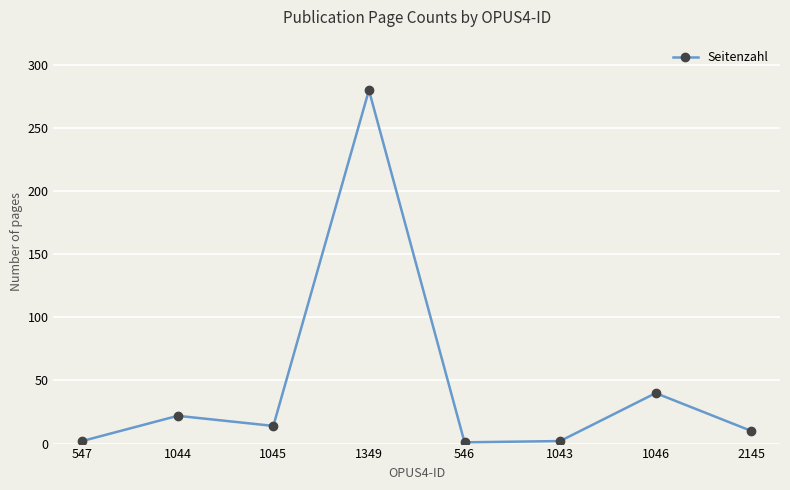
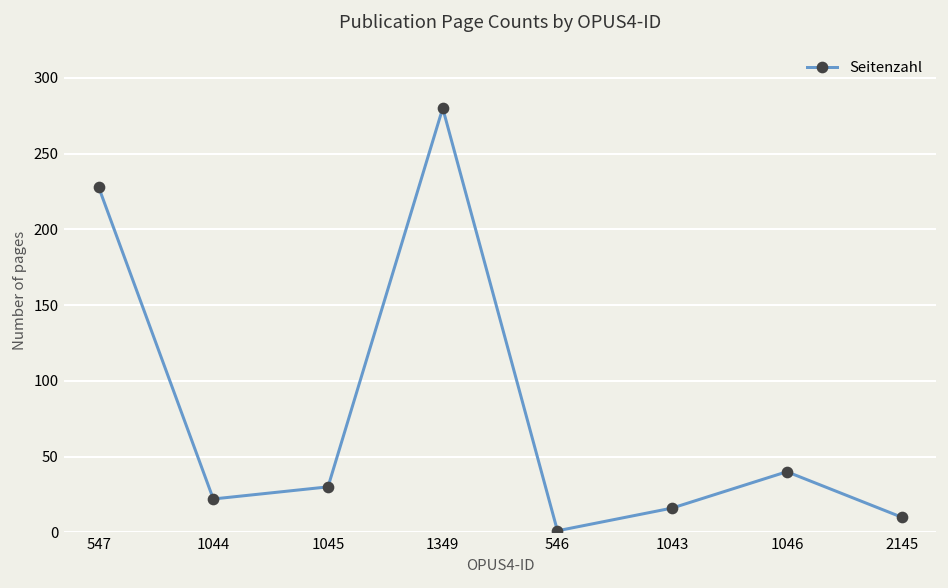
547: 2 -> 228
1045: 14 -> 30
1043: 2 -> 16
